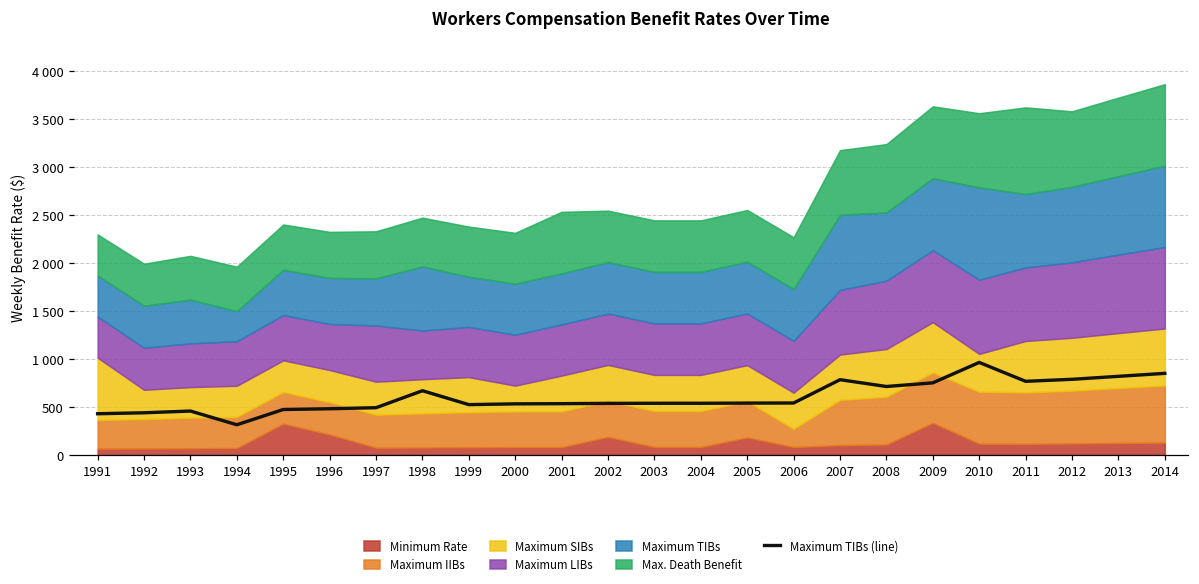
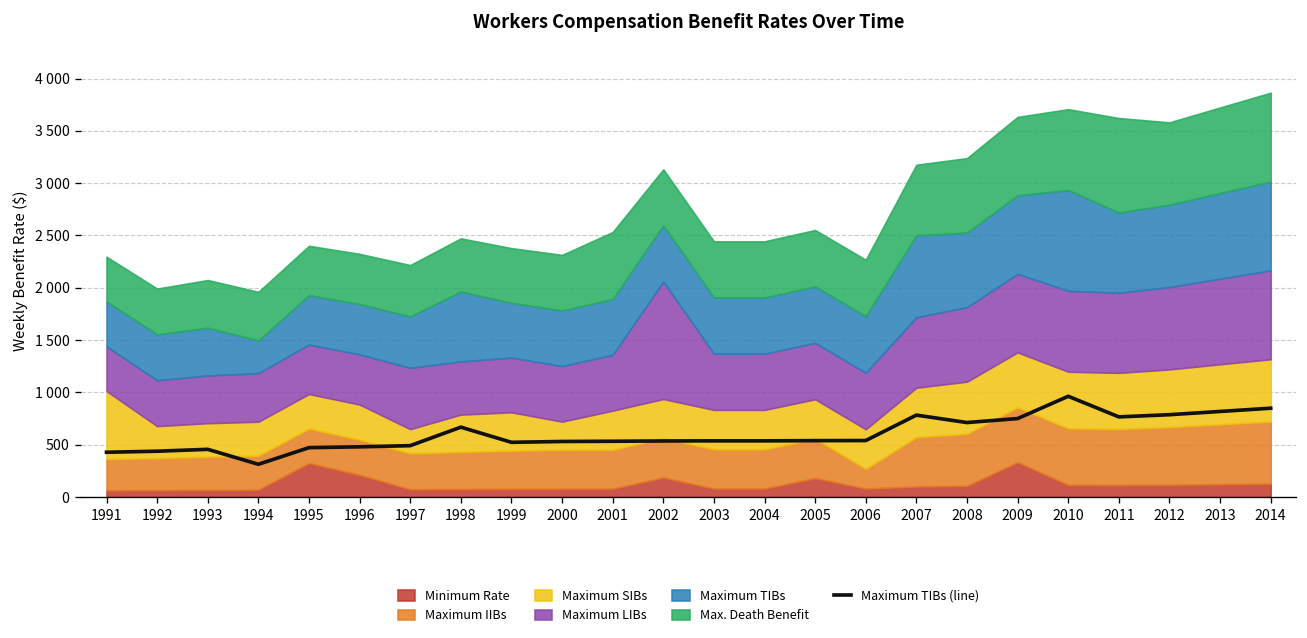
Maximum SIBs, 1997: 300 -> 200
Maximum LIBs, 2002: 500 -> 1100
Maximum SIBs, 2010: 400 -> 500
